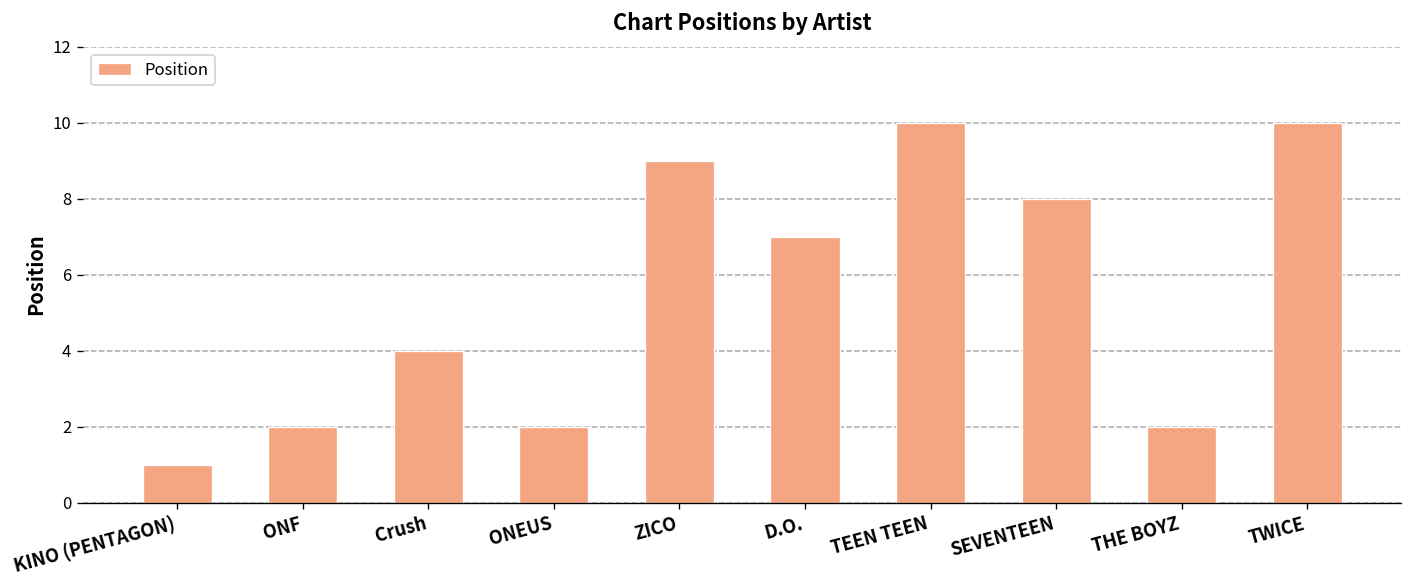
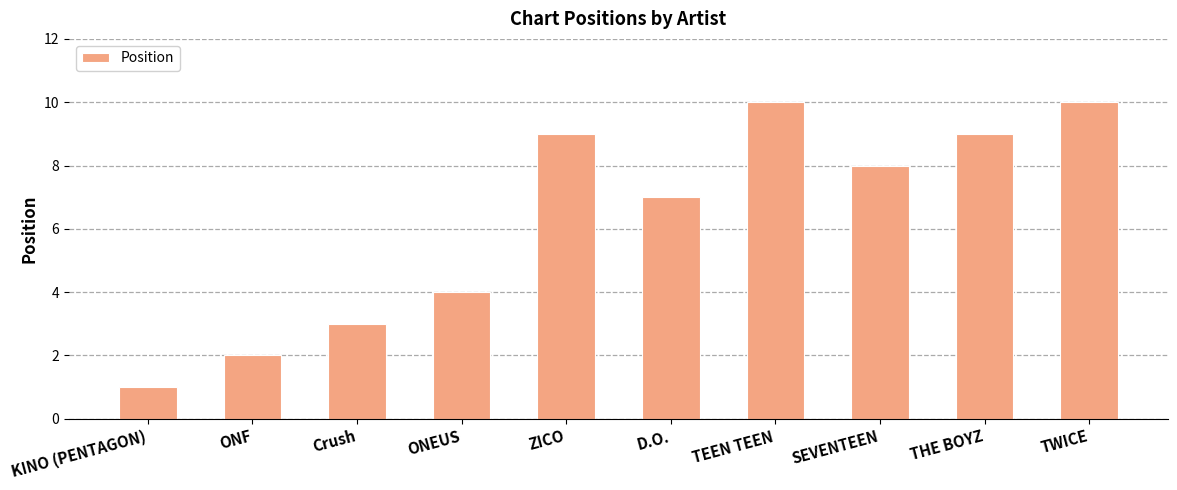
Crush: 4 -> 3
ONEUS: 2 -> 4
THE BOYZ: 2 -> 9
